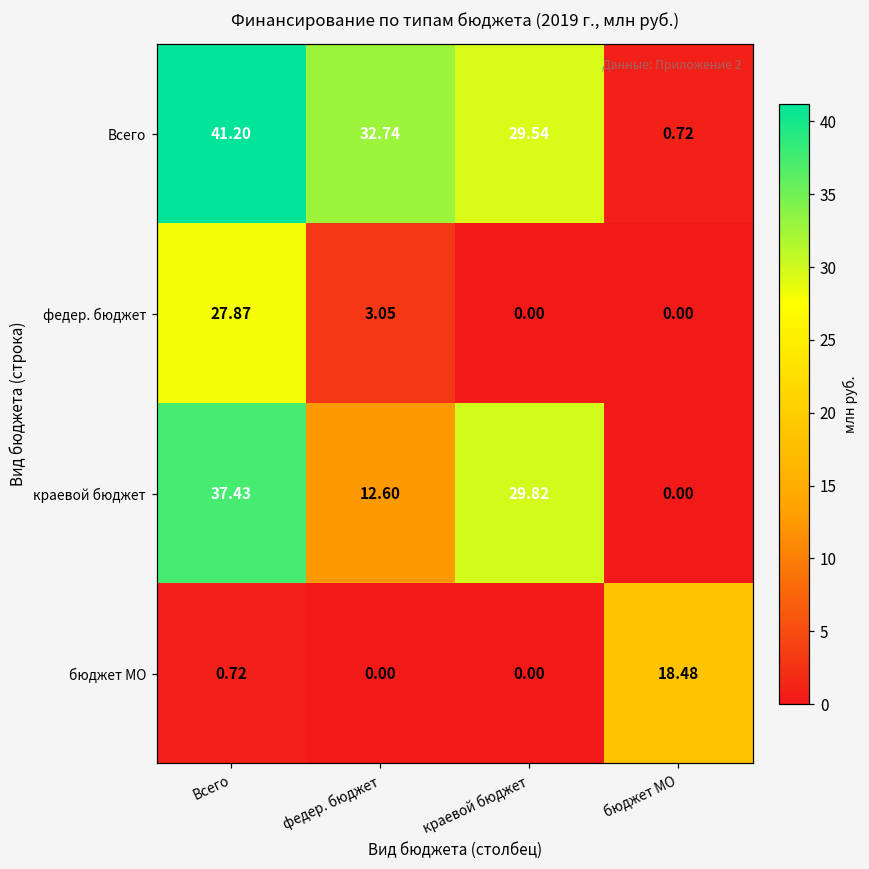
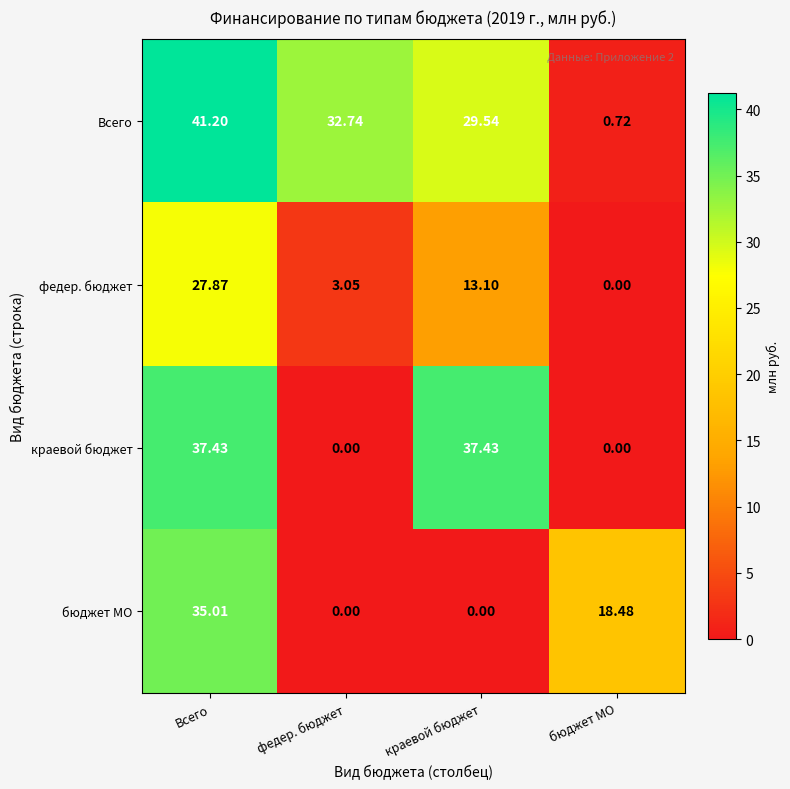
федер. бюджет, краевой бюджет: 0.00 -> 13.10
краевой бюджет, федер. бюджет: 12.60 -> 0.00
краевой бюджет, краевой бюджет: 29.82 -> 37.43
бюджет МО, Всего: 0.72 -> 35.01
